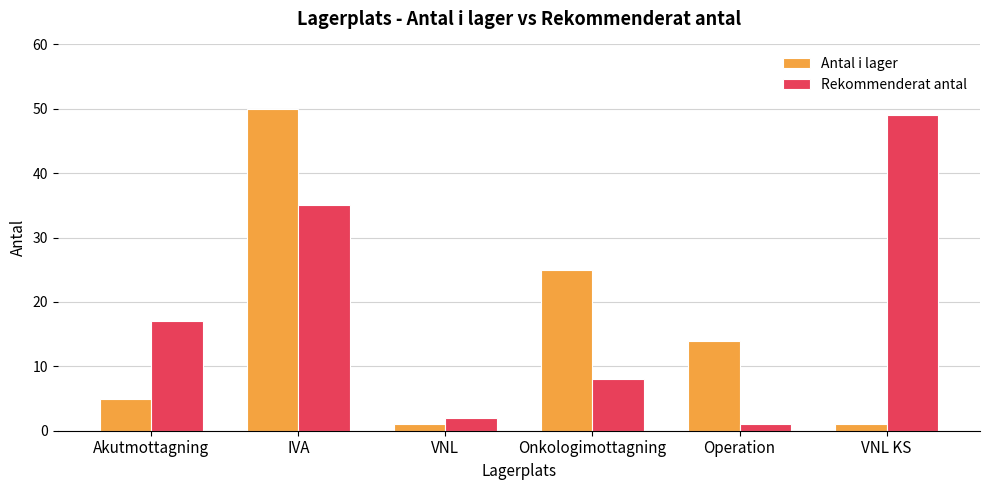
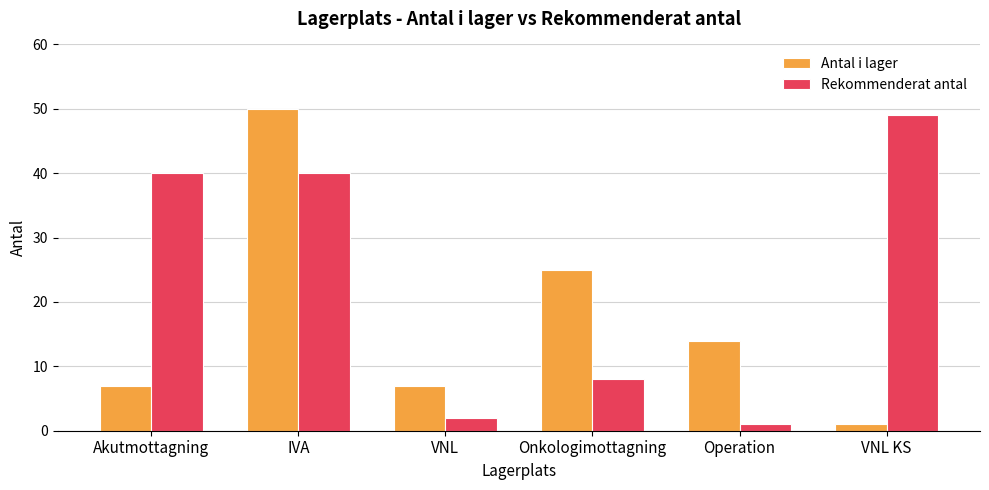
Antal i lager, Akutmottagning: 5 -> 7
Rekommenderat antal, Akutmottagning: 17 -> 40
Rekommenderat antal, IVA: 35 -> 40
Antal i lager, VNL: 1 -> 7
